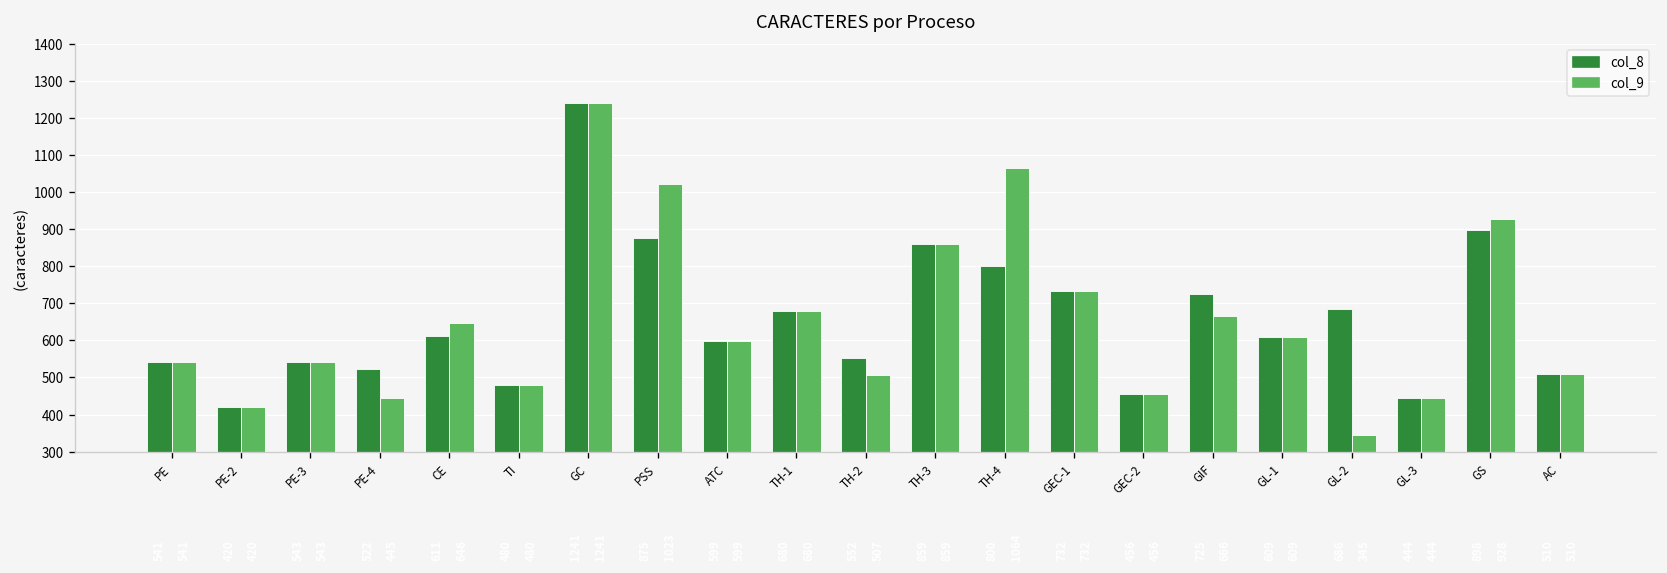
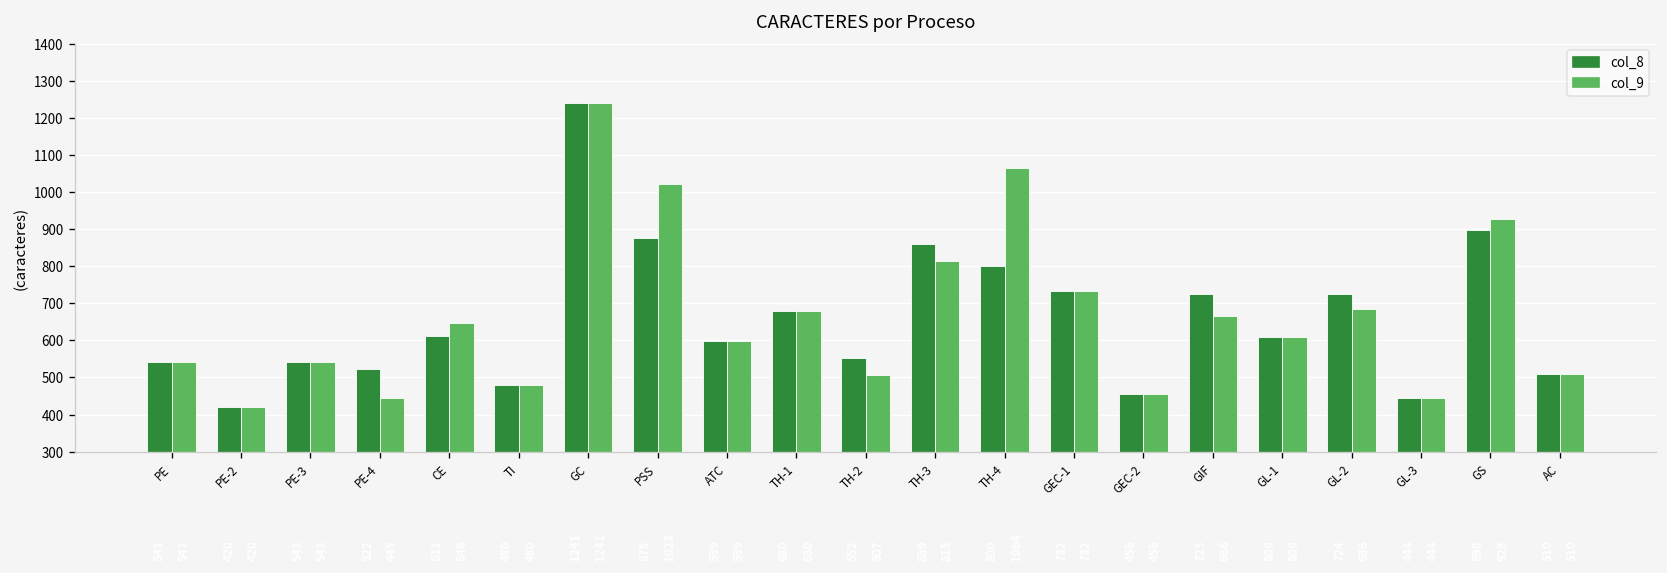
col_9, TH-3: 860 -> 820
col_8, GL-2: 690 -> 720
col_9, GL-2: 350 -> 690
